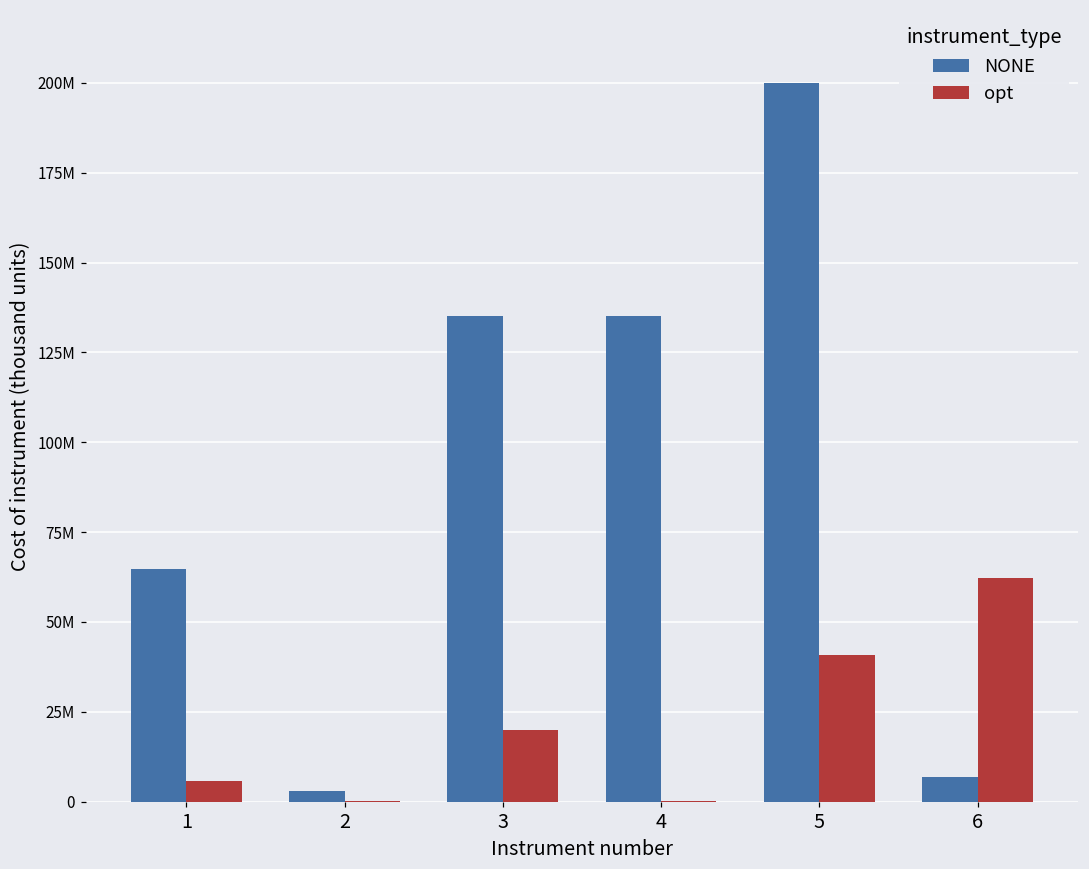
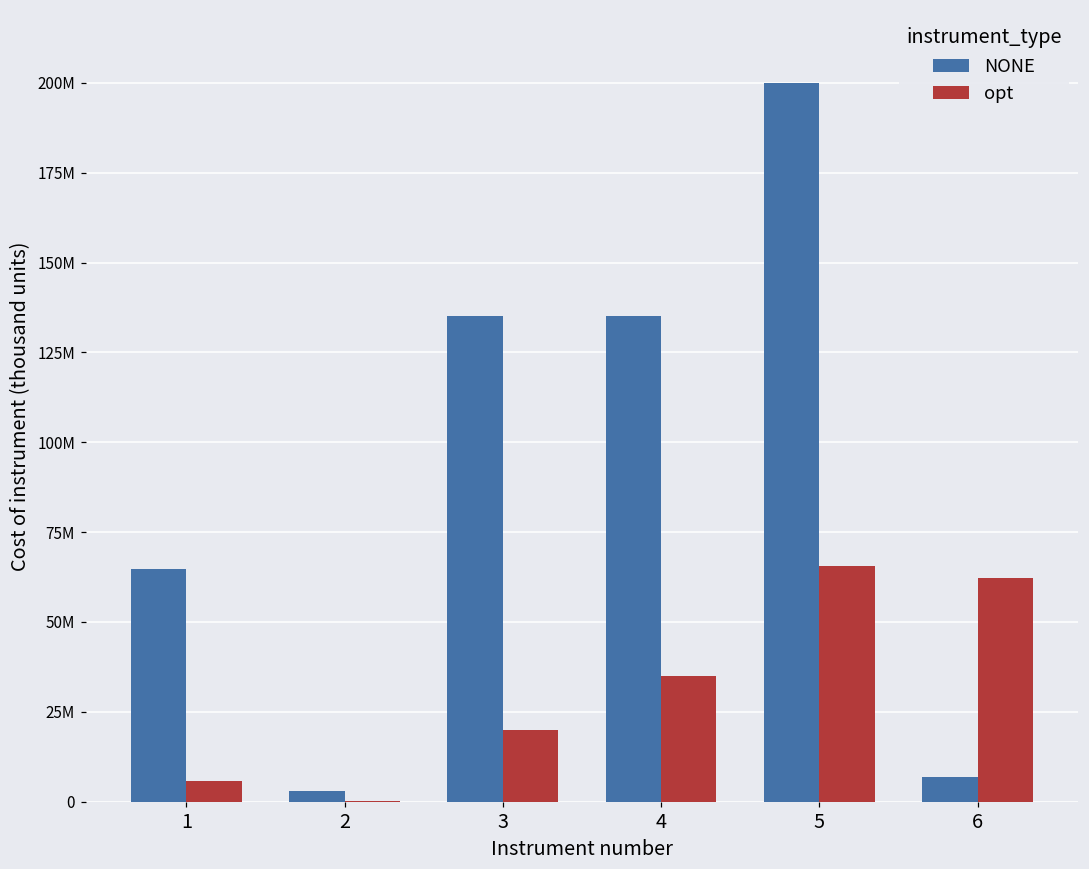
opt, 4: 0 -> 35000000
opt, 5: 41000000 -> 66000000
